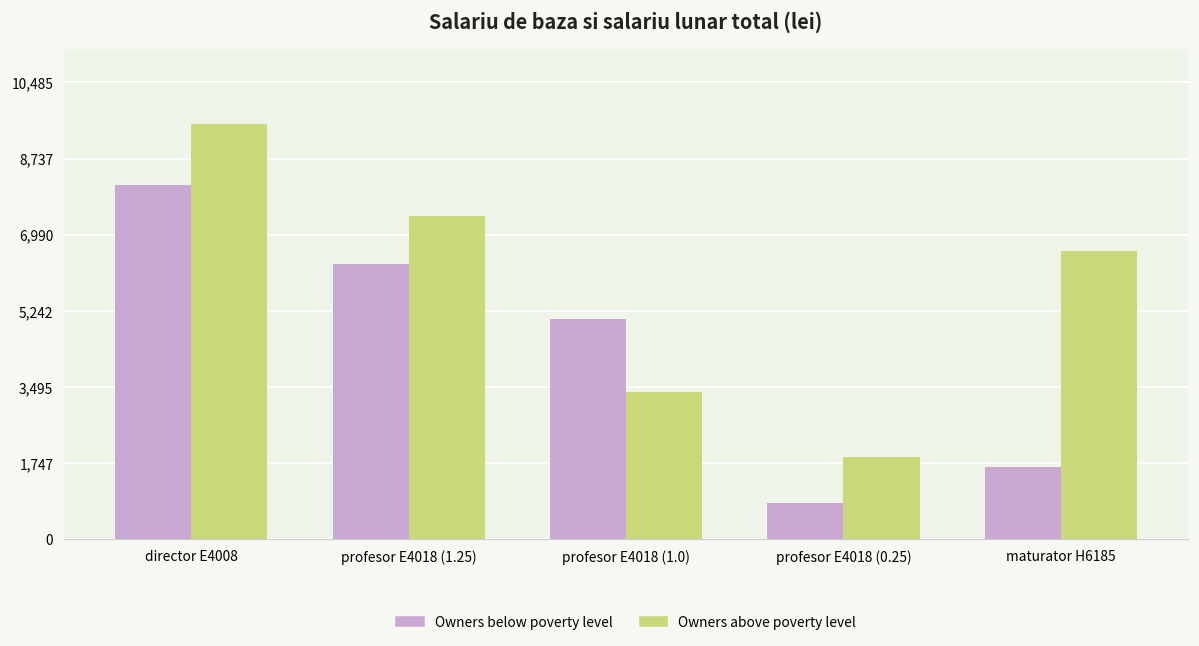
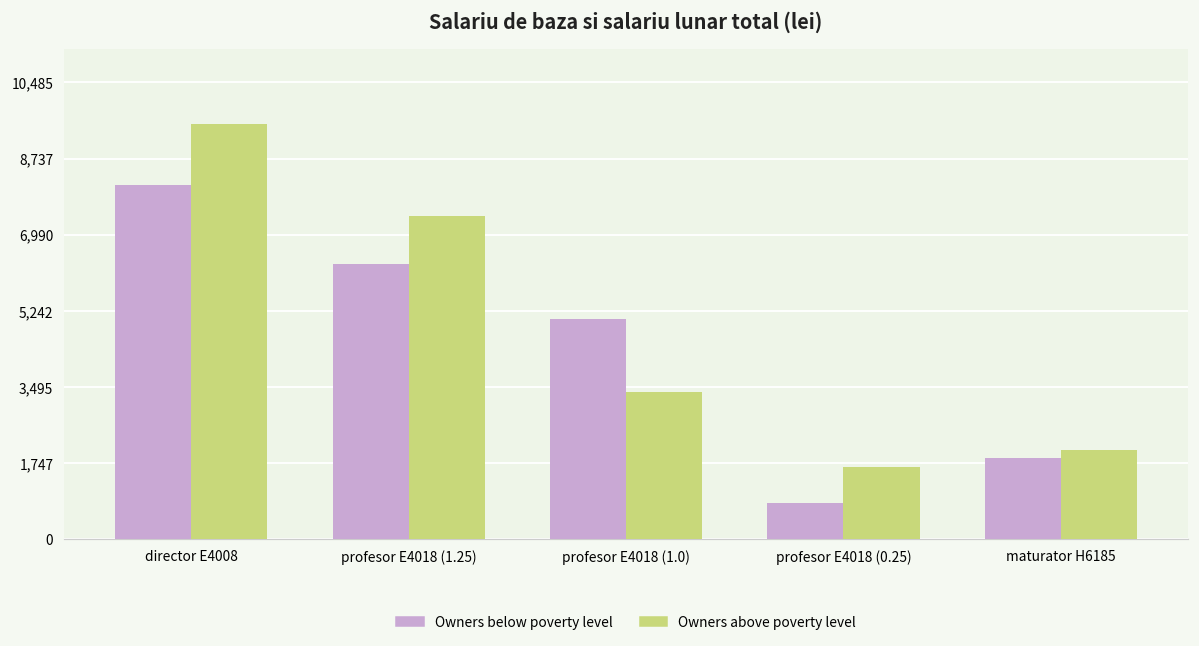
Owners above poverty level, profesor E4018 (0.25): 1,900 -> 1,700
Owners below poverty level, maturator H6185: 1,600 -> 1,900
Owners above poverty level, maturator H6185: 6,600 -> 2,000
